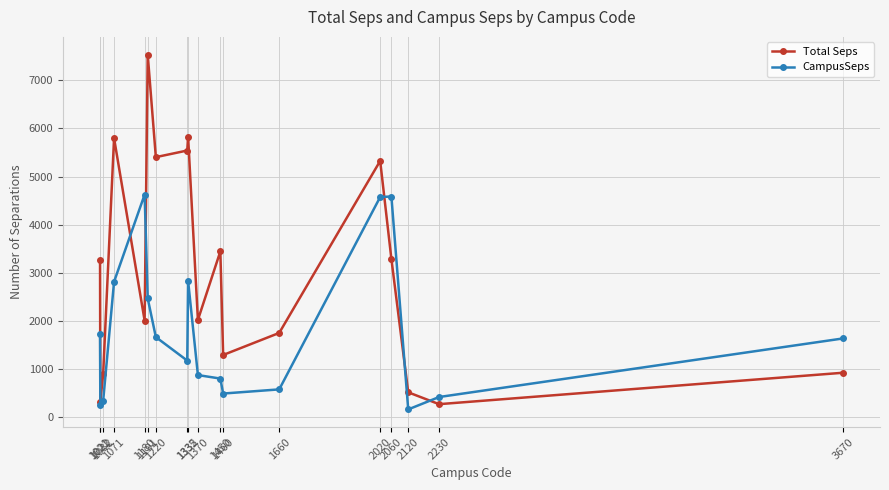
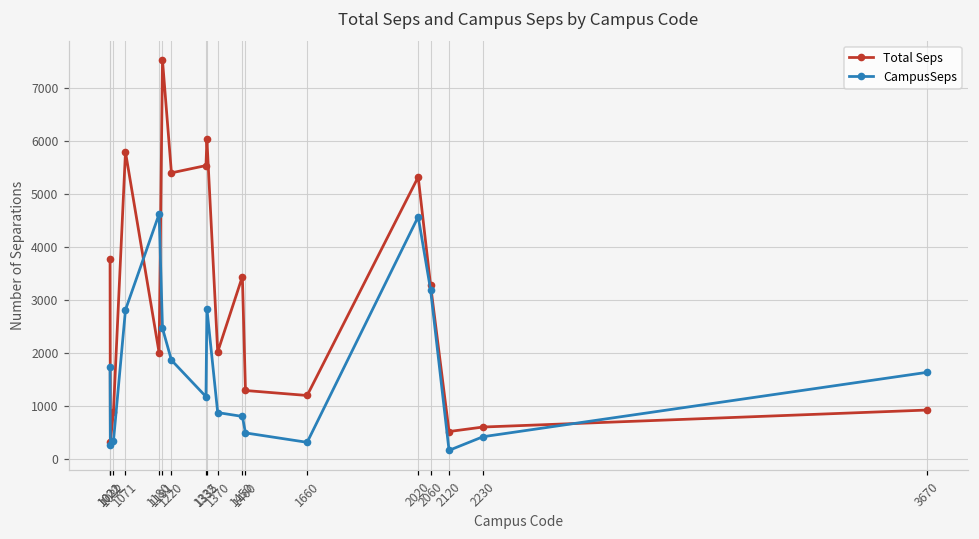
Total Seps, 1021: 3300 -> 3800
CampusSeps, 1220: 1700 -> 1900
Total Seps, 1335: 5800 -> 6000
Total Seps, 1660: 1700 -> 1200
CampusSeps, 1660: 600 -> 300
CampusSeps, 2060: 4600 -> 3200
Total Seps, 2230: 300 -> 600
